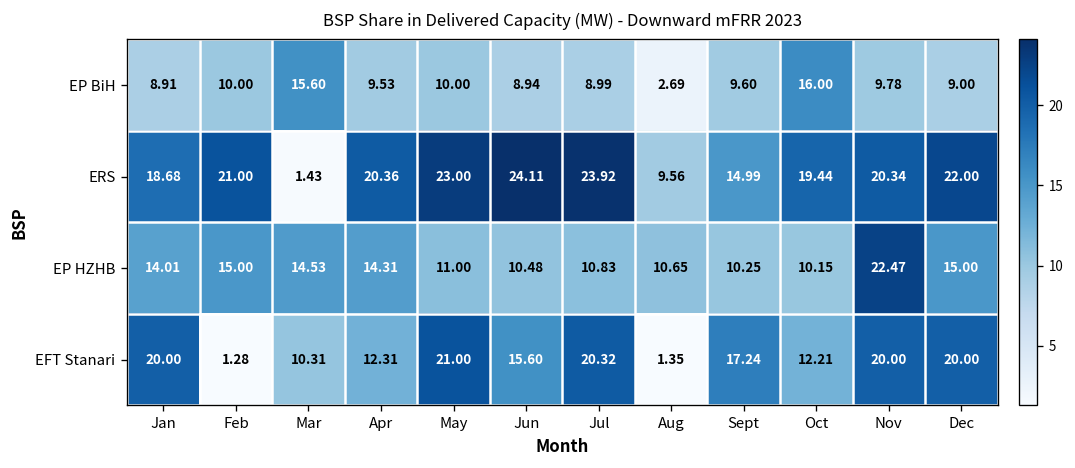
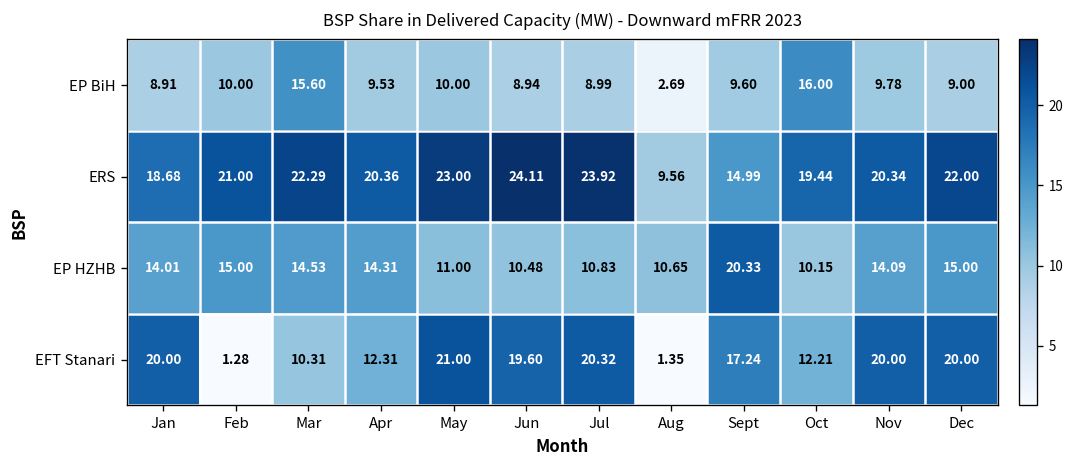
ERS, Mar: 1.43 -> 22.29
EP HZHB, Sept: 10.25 -> 20.33
EP HZHB, Nov: 22.47 -> 14.09
EFT Stanari, Jun: 15.60 -> 19.60
